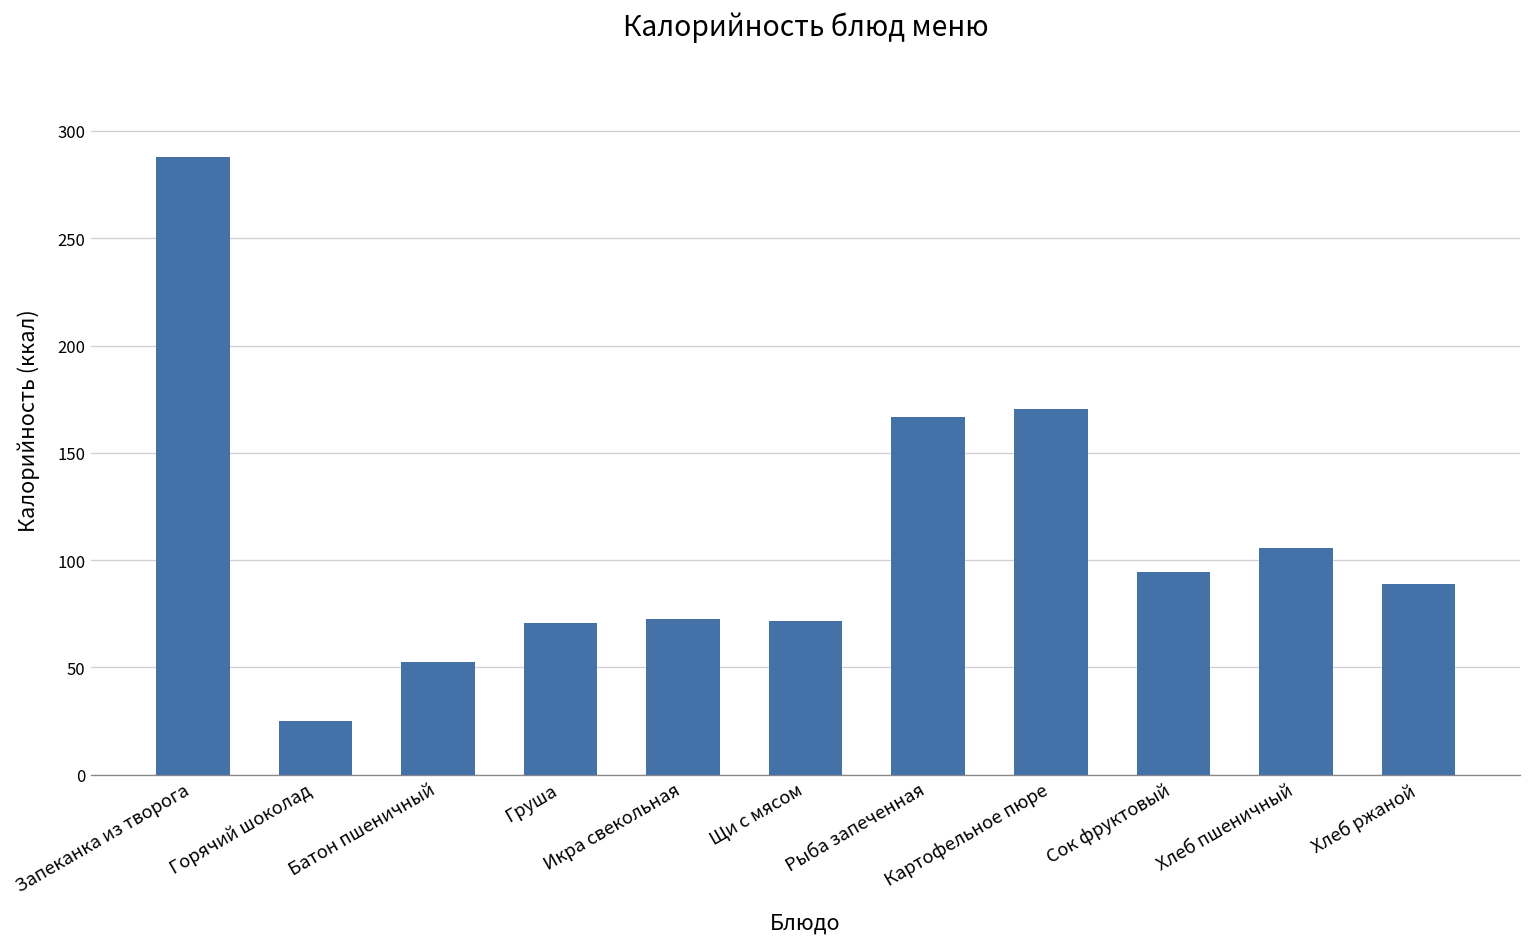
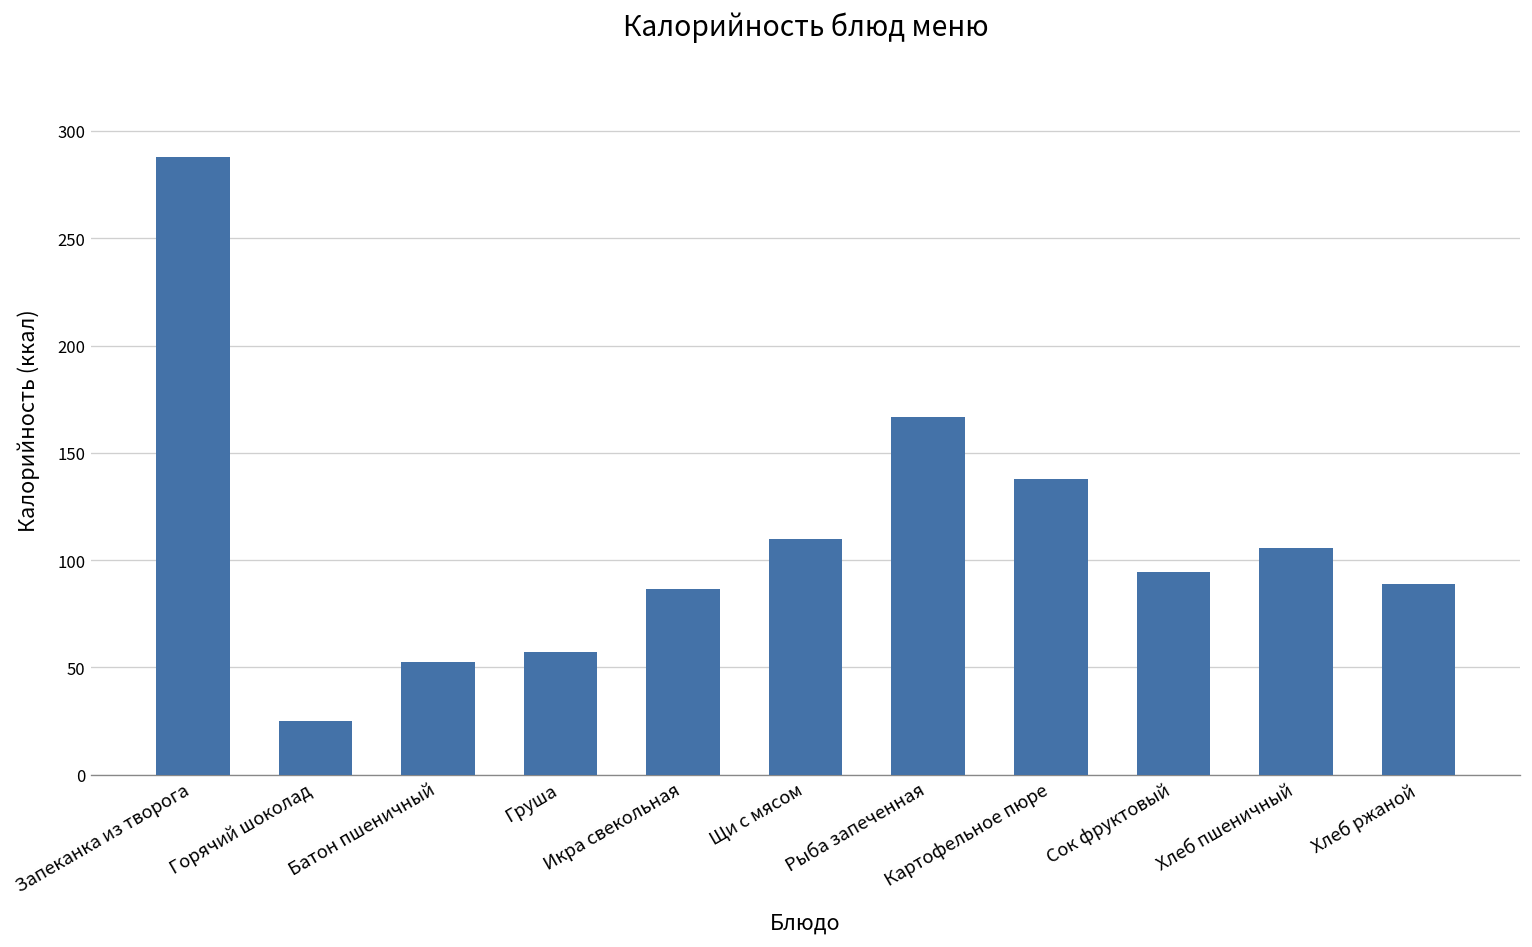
Груша: 71 -> 57
Икра свекольная: 72 -> 87
Щи с мясом: 72 -> 110
Картофельное пюре: 170 -> 138
